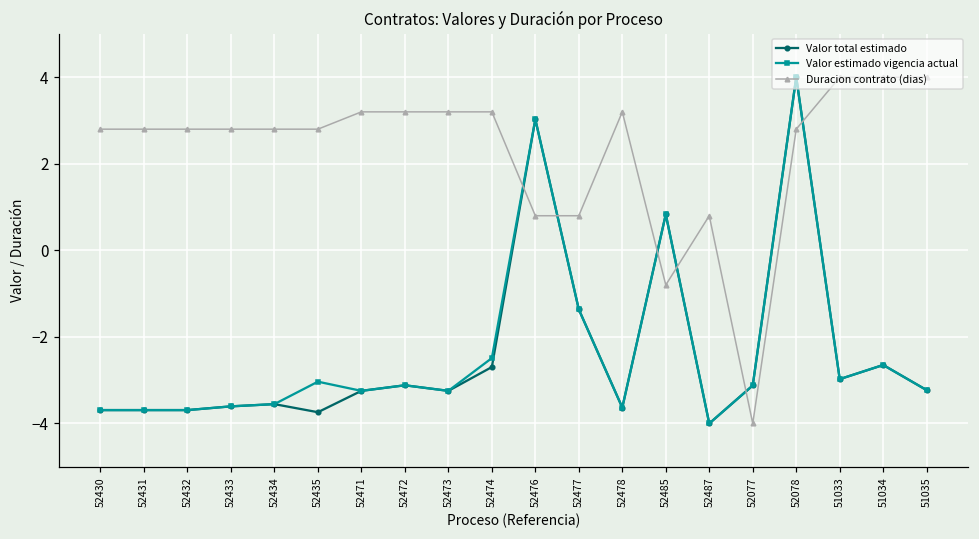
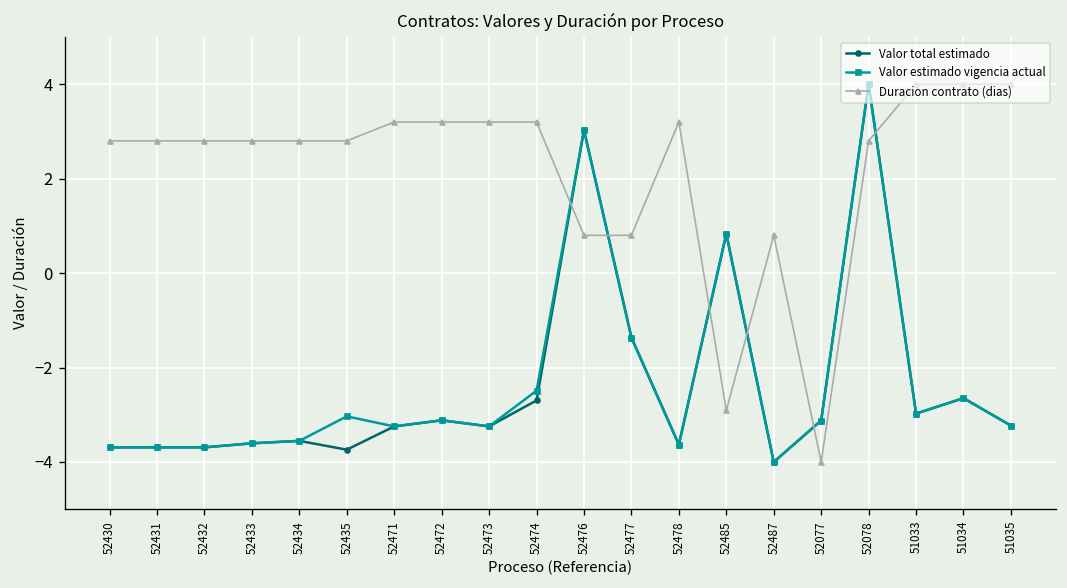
Duracion contrato (dias), 52485: -0.8 -> -2.9
